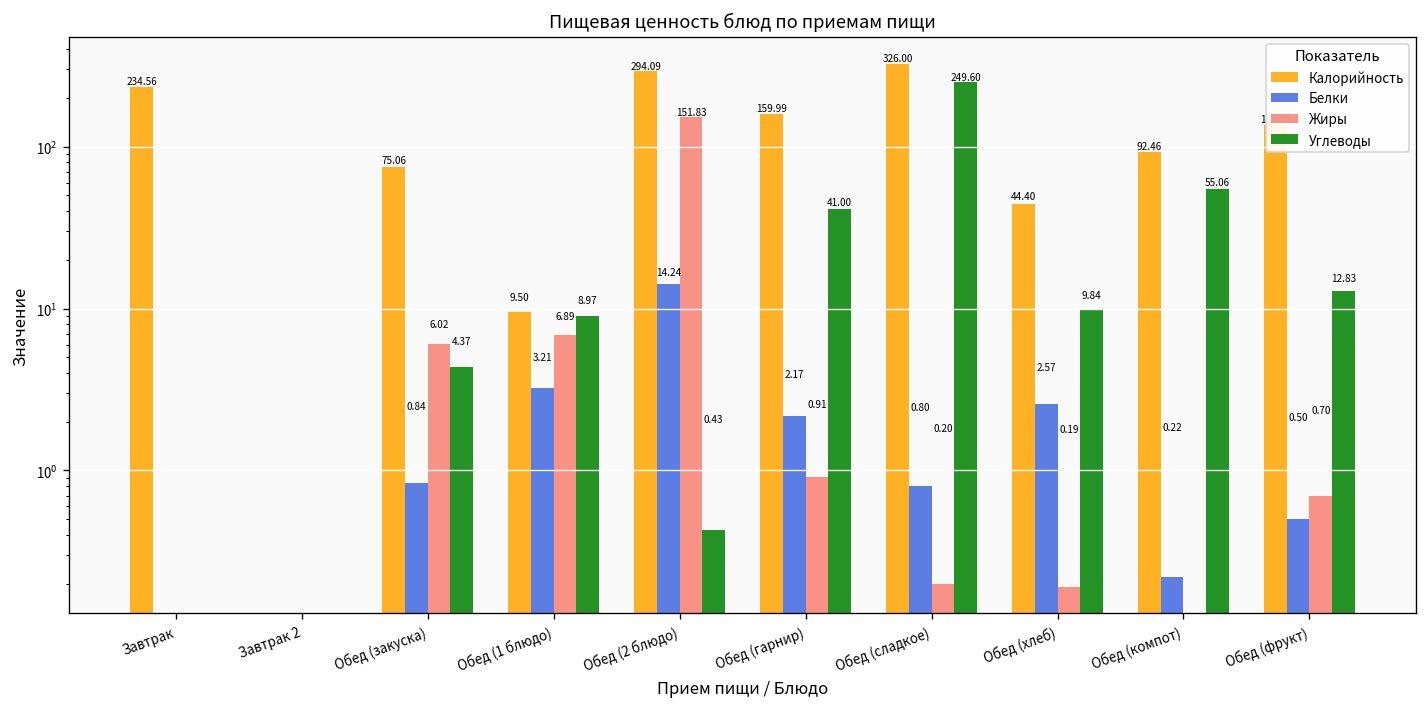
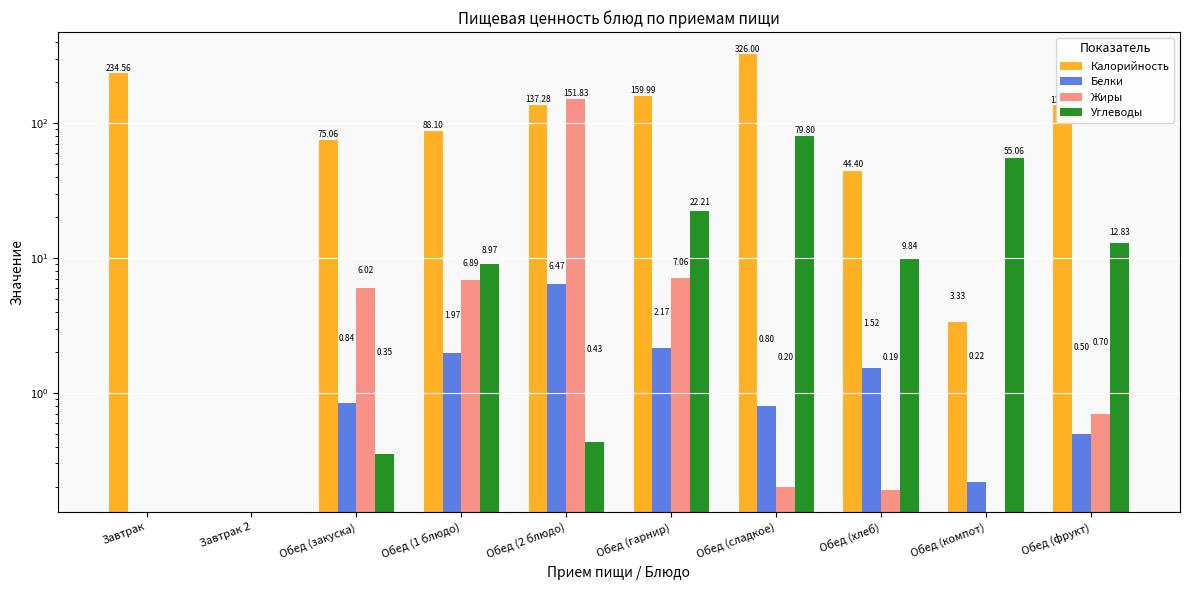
Углеводы, Обед (закуска): 4.37 -> 0.35
Калорийность, Обед (1 блюдо): 9.50 -> 88.10
Белки, Обед (1 блюдо): 3.21 -> 1.97
Калорийность, Обед (2 блюдо): 294.09 -> 137.28
Белки, Обед (2 блюдо): 14.24 -> 6.47
Жиры, Обед (гарнир): 0.91 -> 7.06
Углеводы, Обед (гарнир): 41.00 -> 22.21
Углеводы, Обед (сладкое): 249.60 -> 79.80
Белки, Обед (хлеб): 2.57 -> 1.52
Калорийность, Обед (компот): 92.46 -> 3.33
